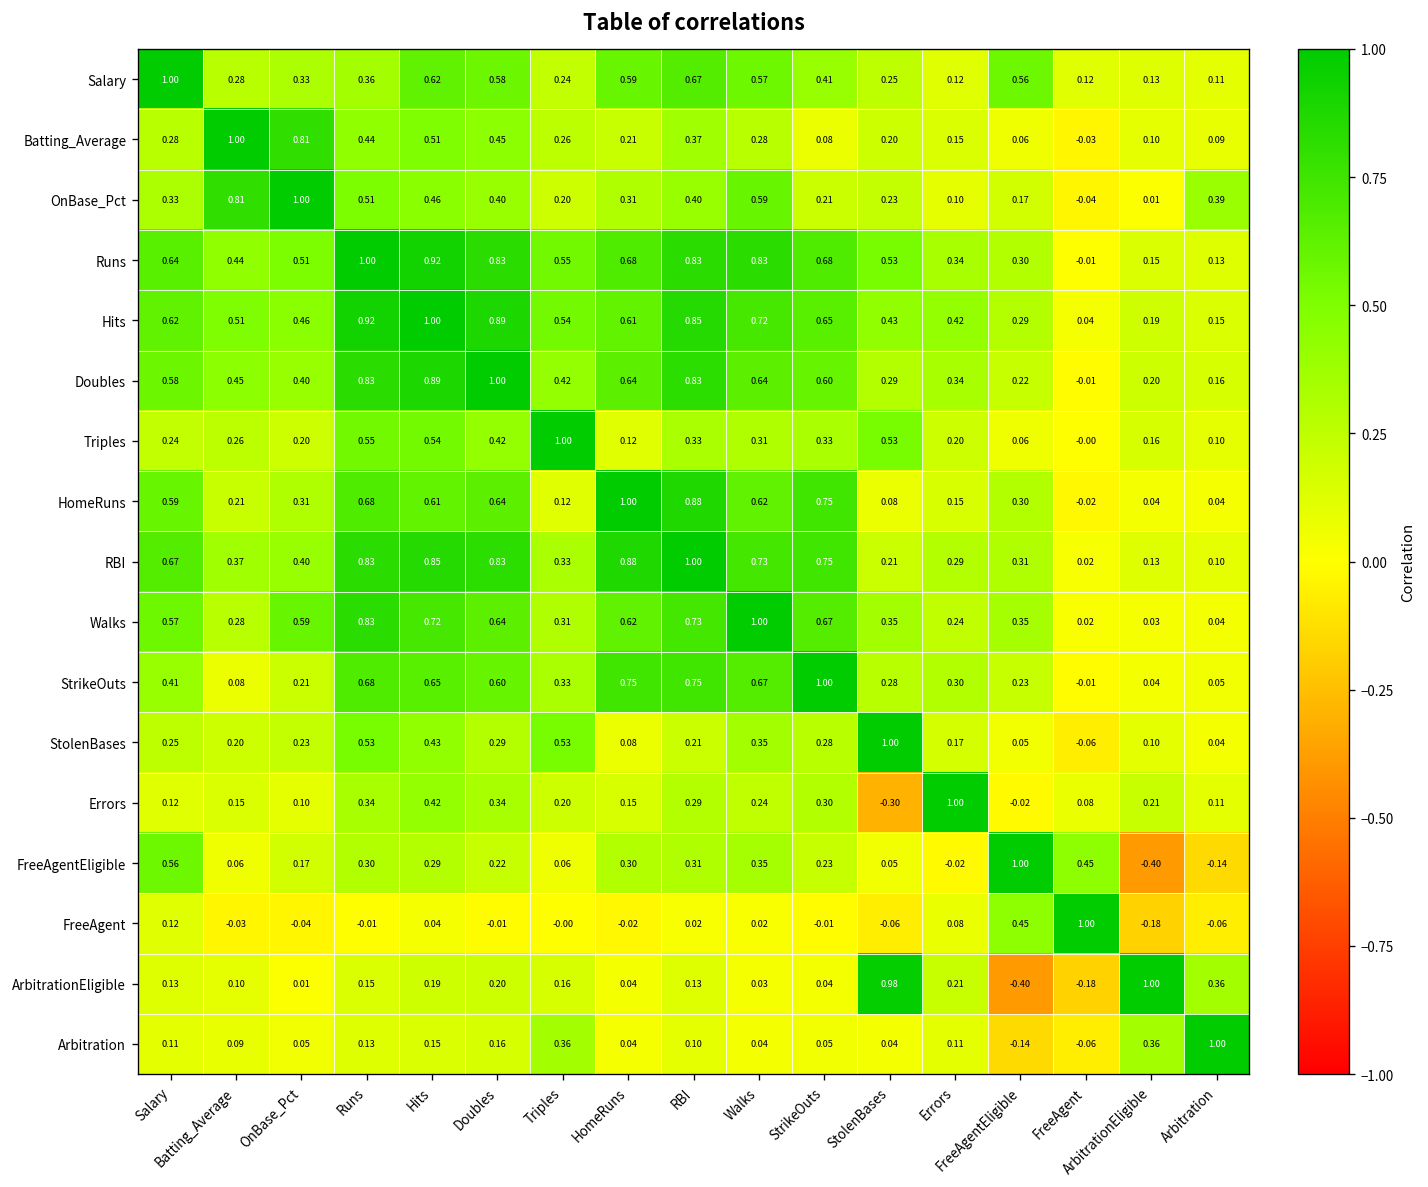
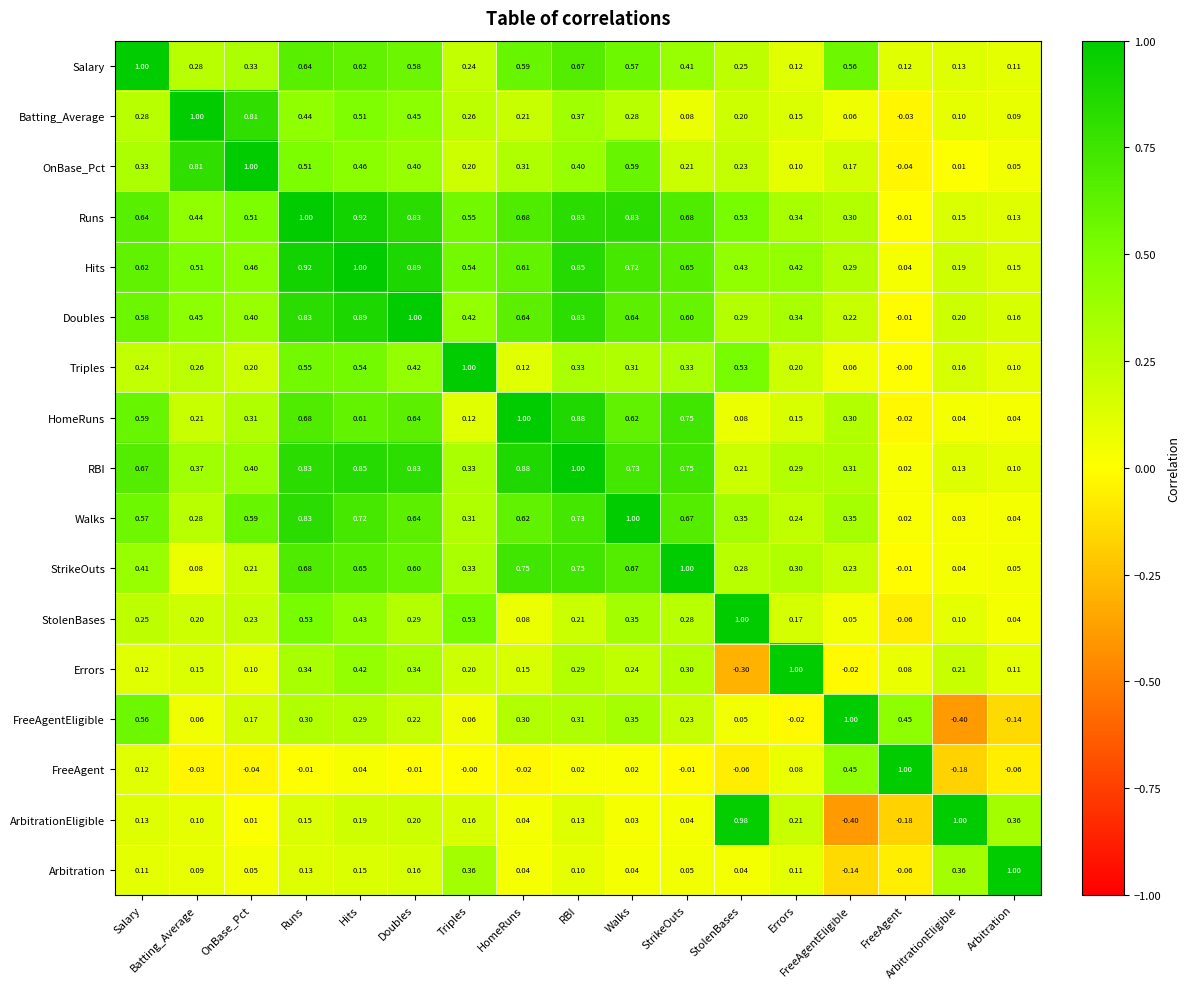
Salary, Runs: 0.36 -> 0.64
OnBase_Pct, Arbitration: 0.39 -> 0.05
